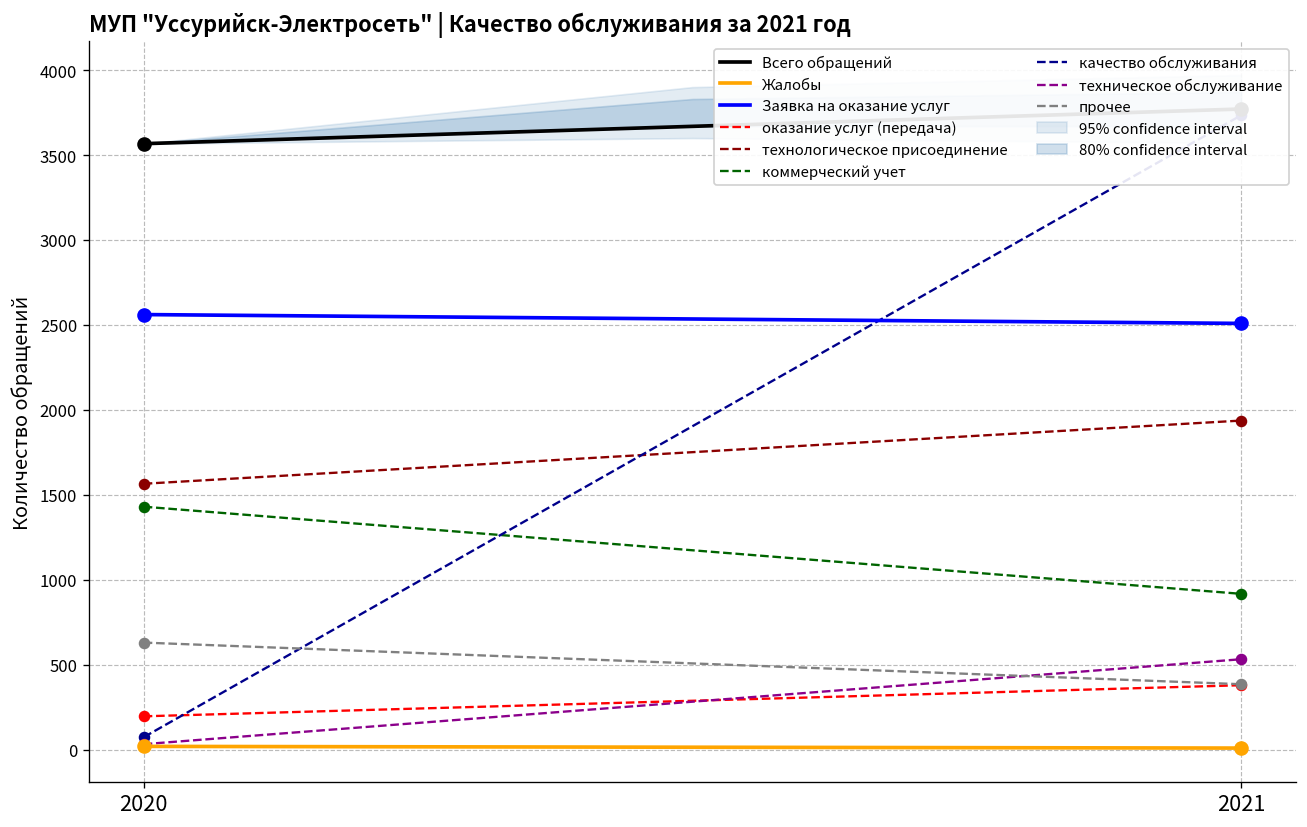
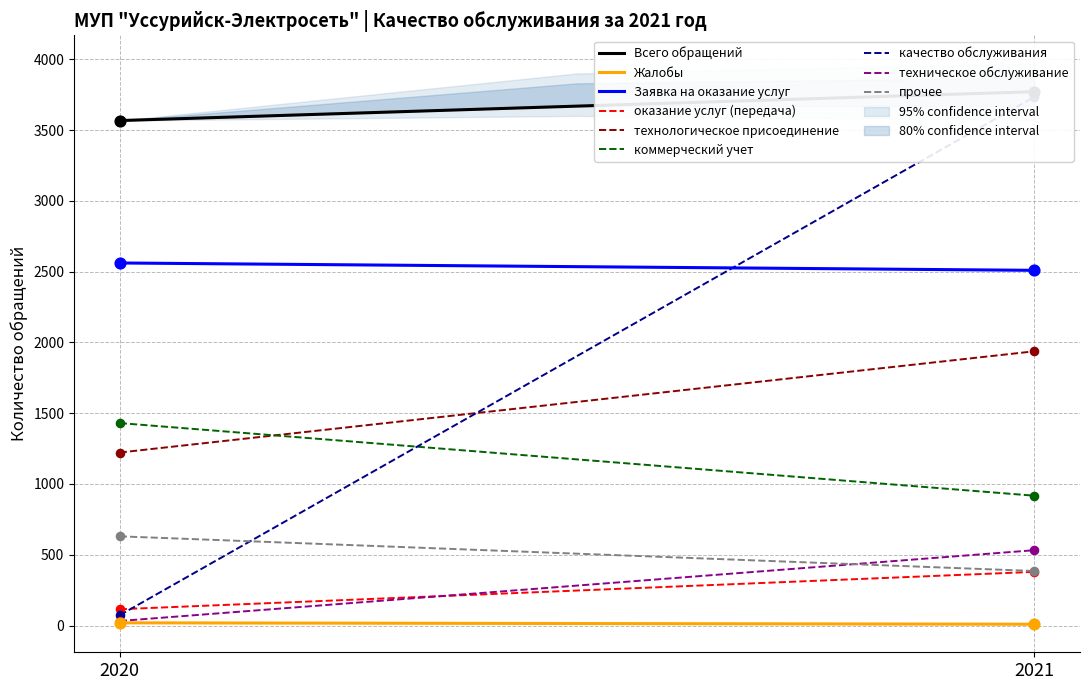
оказание услуг (передача), 2020: 200 -> 120
технологическое присоединение, 2020: 1570 -> 1220
